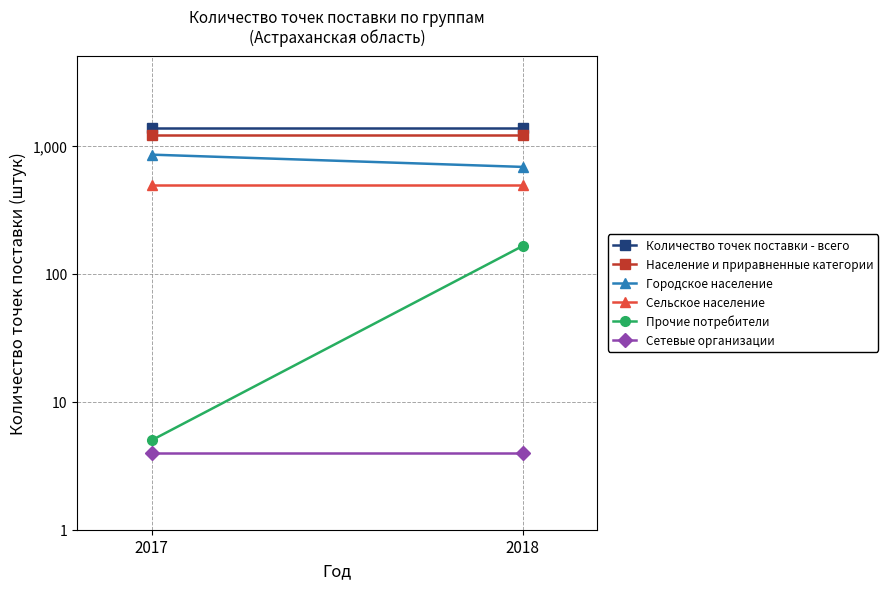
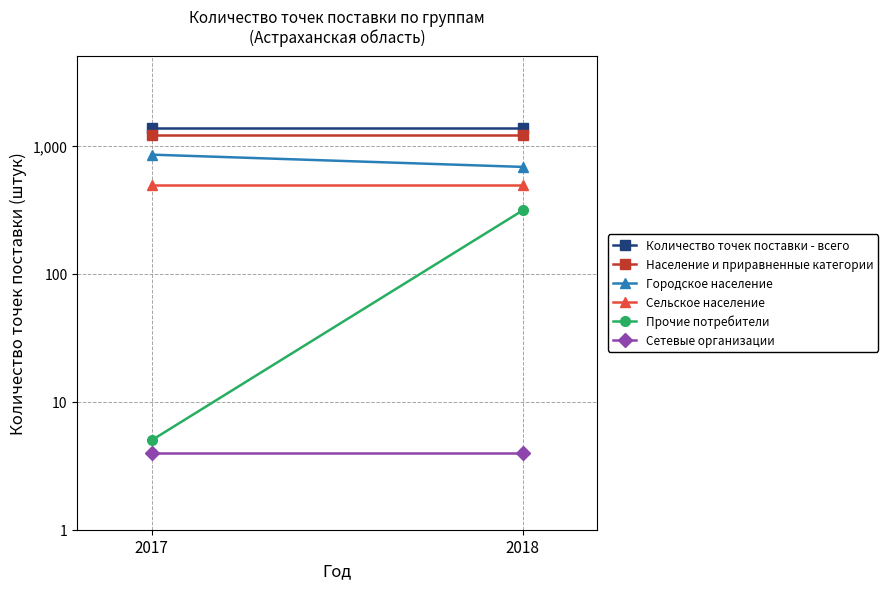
Прочие потребители, 2018: 170 -> 310
